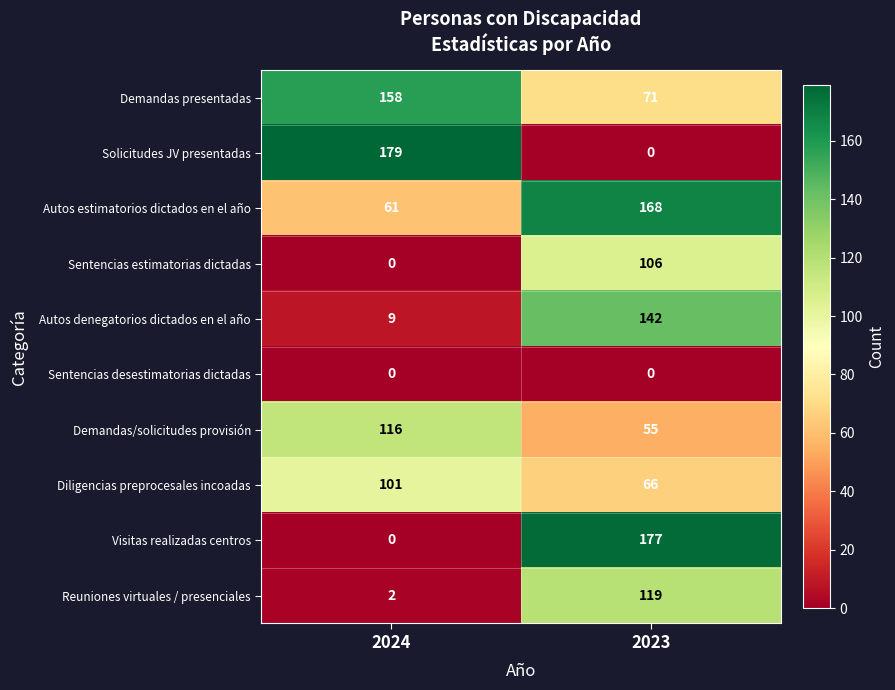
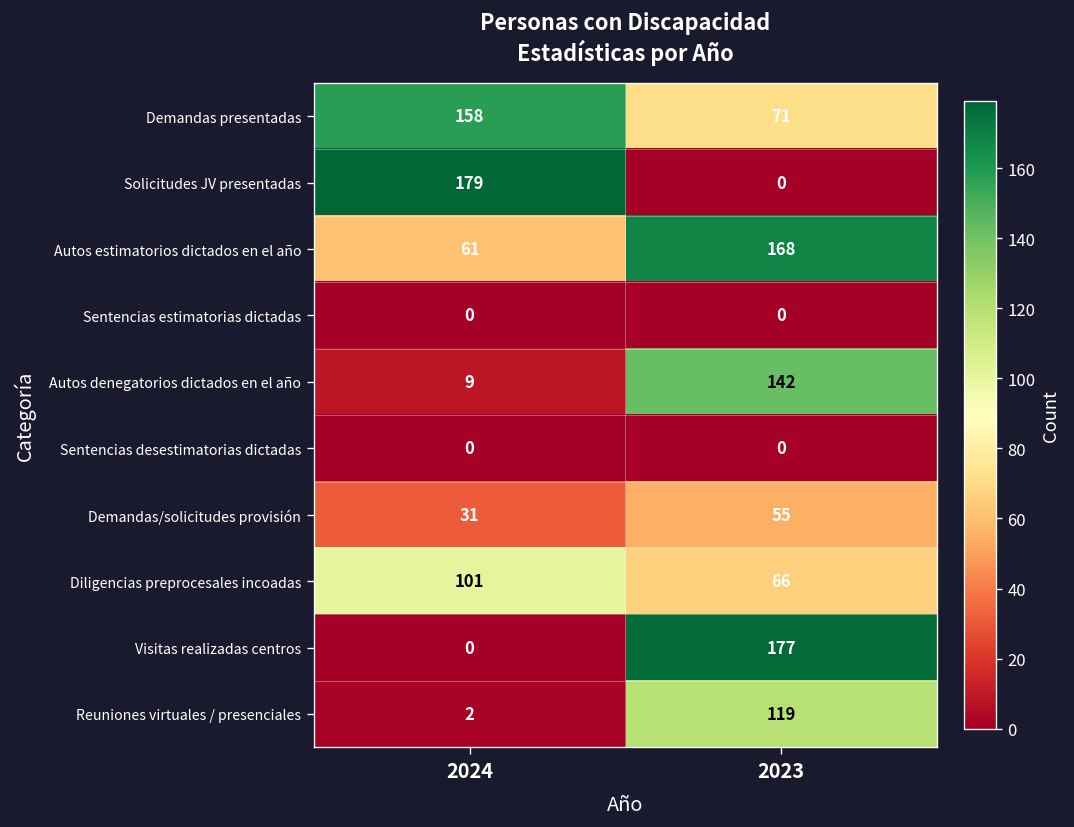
Sentencias estimatorias dictadas, 2023: 106 -> 0
Demandas/solicitudes provisión, 2024: 116 -> 31
